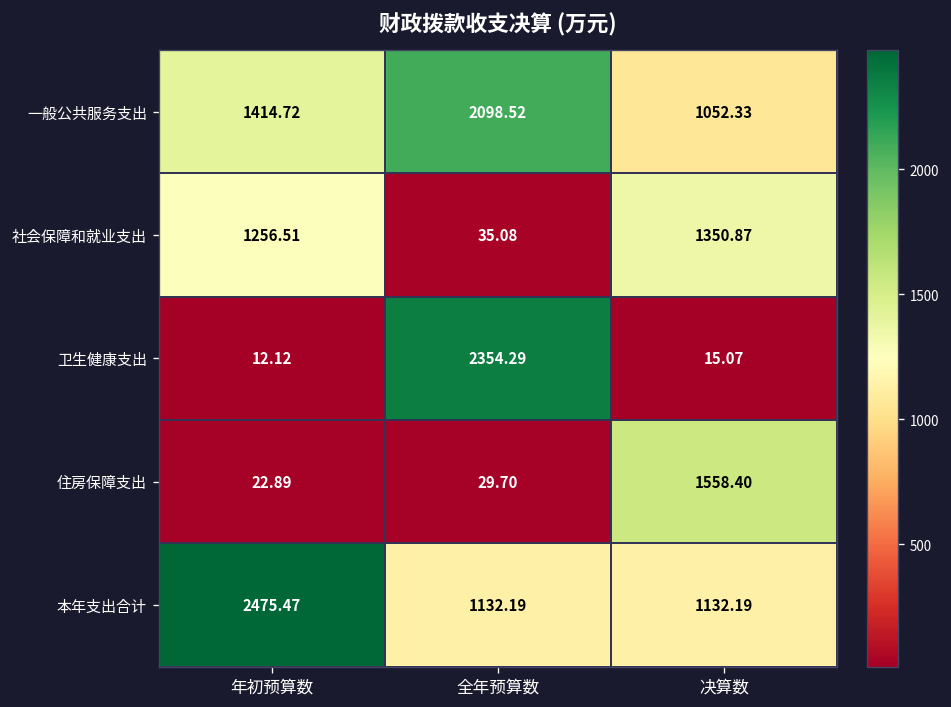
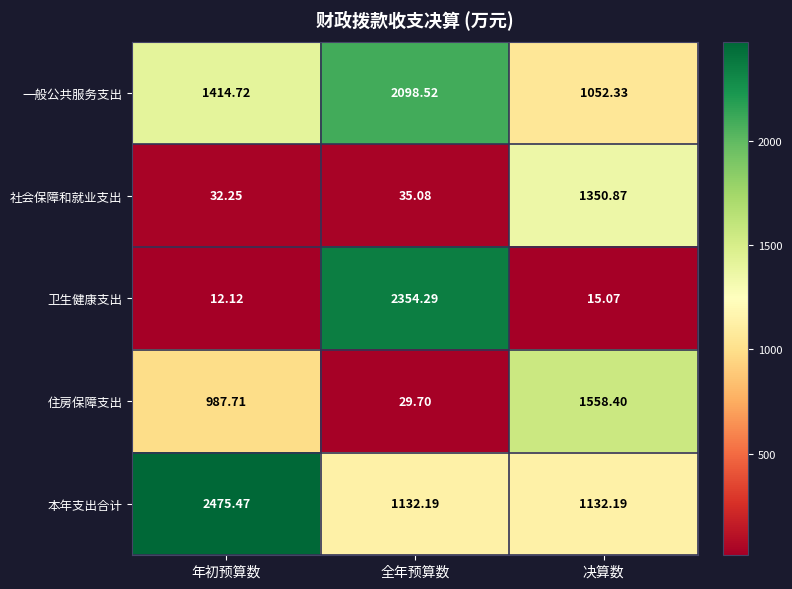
社会保障和就业支出, 年初预算数: 1256.51 -> 32.25
住房保障支出, 年初预算数: 22.89 -> 987.71
